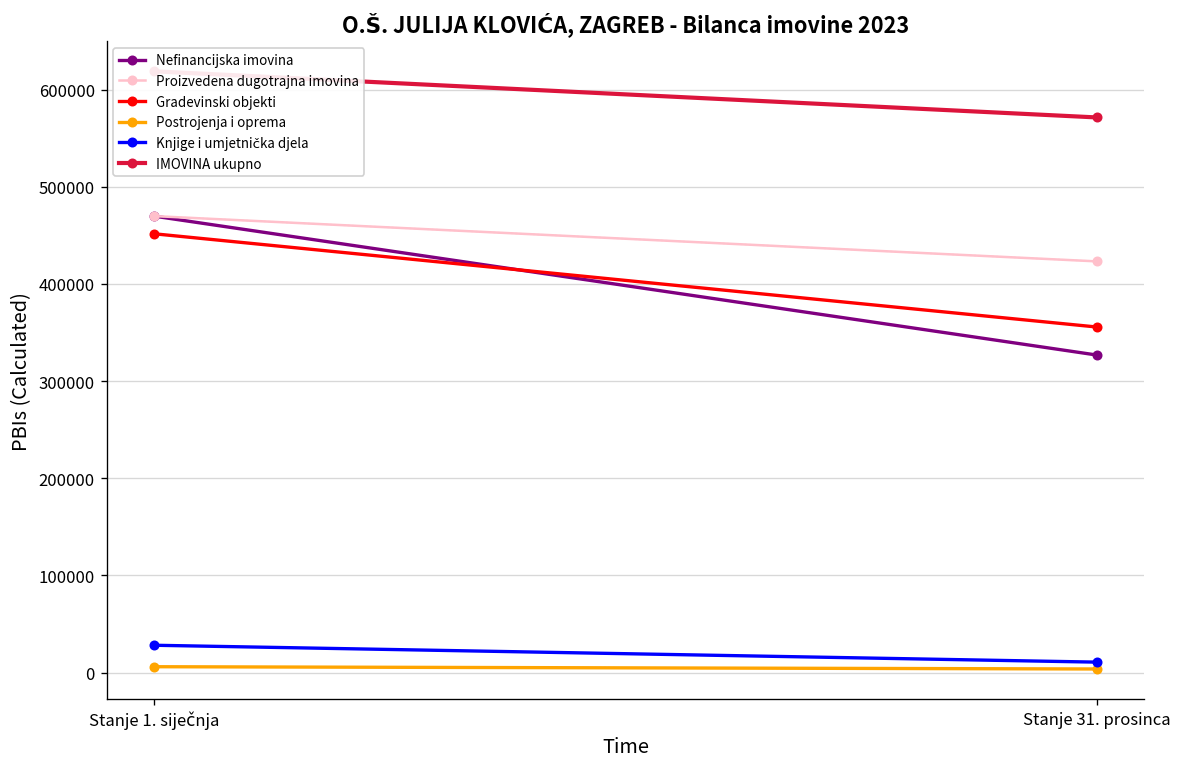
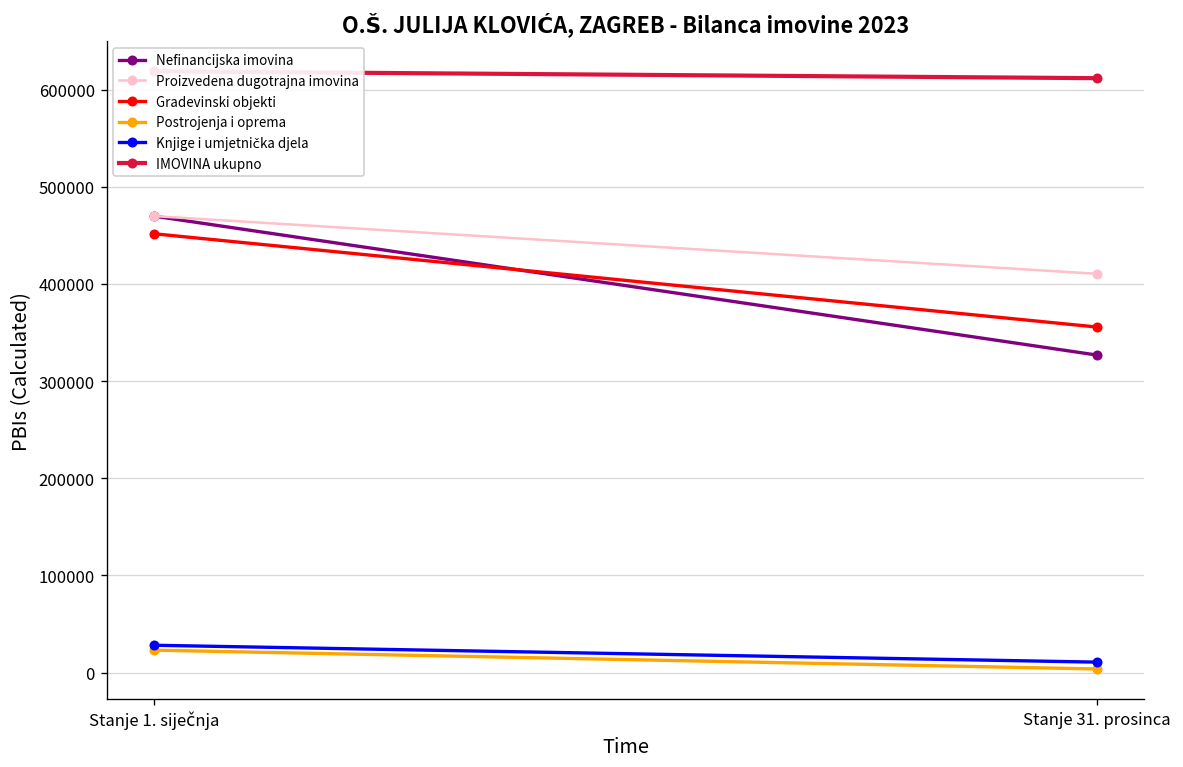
Postrojenja i oprema, Stanje 1. siječnja: 10000 -> 20000
Proizvedena dugotrajna imovina, Stanje 31. prosinca: 420000 -> 410000
IMOVINA ukupno, Stanje 31. prosinca: 570000 -> 610000
